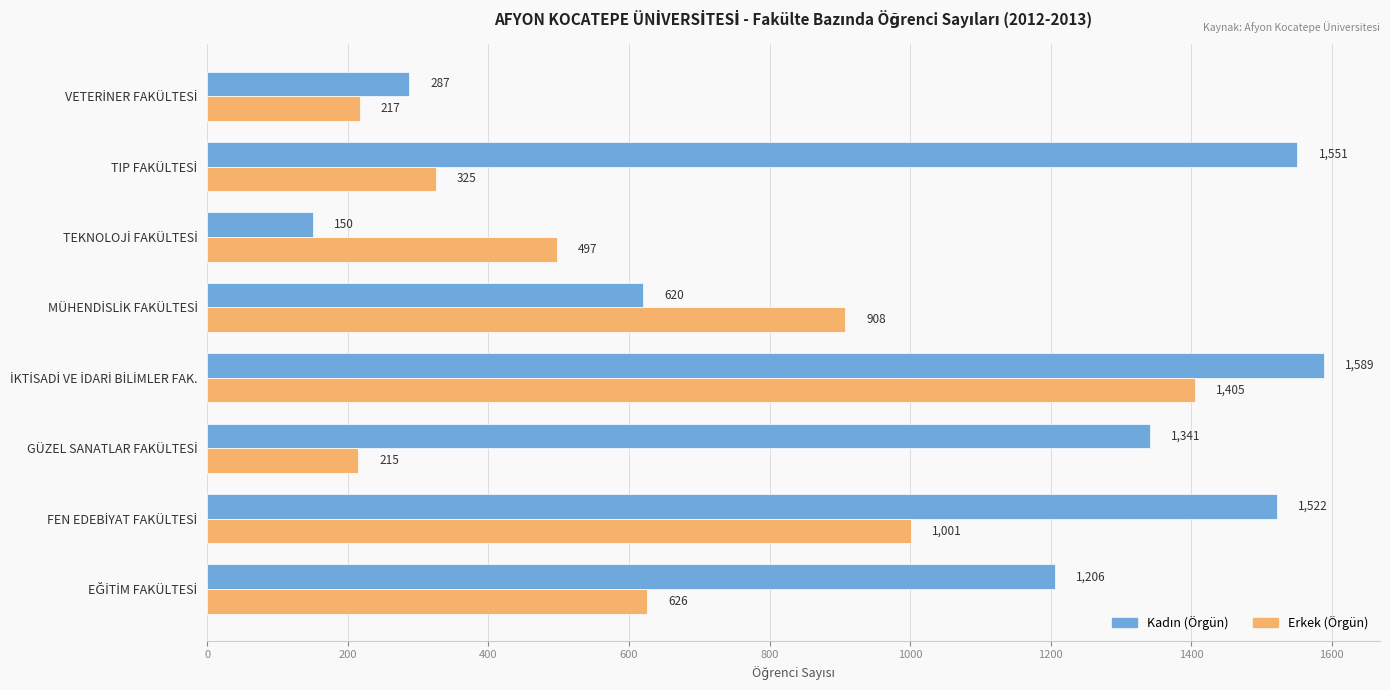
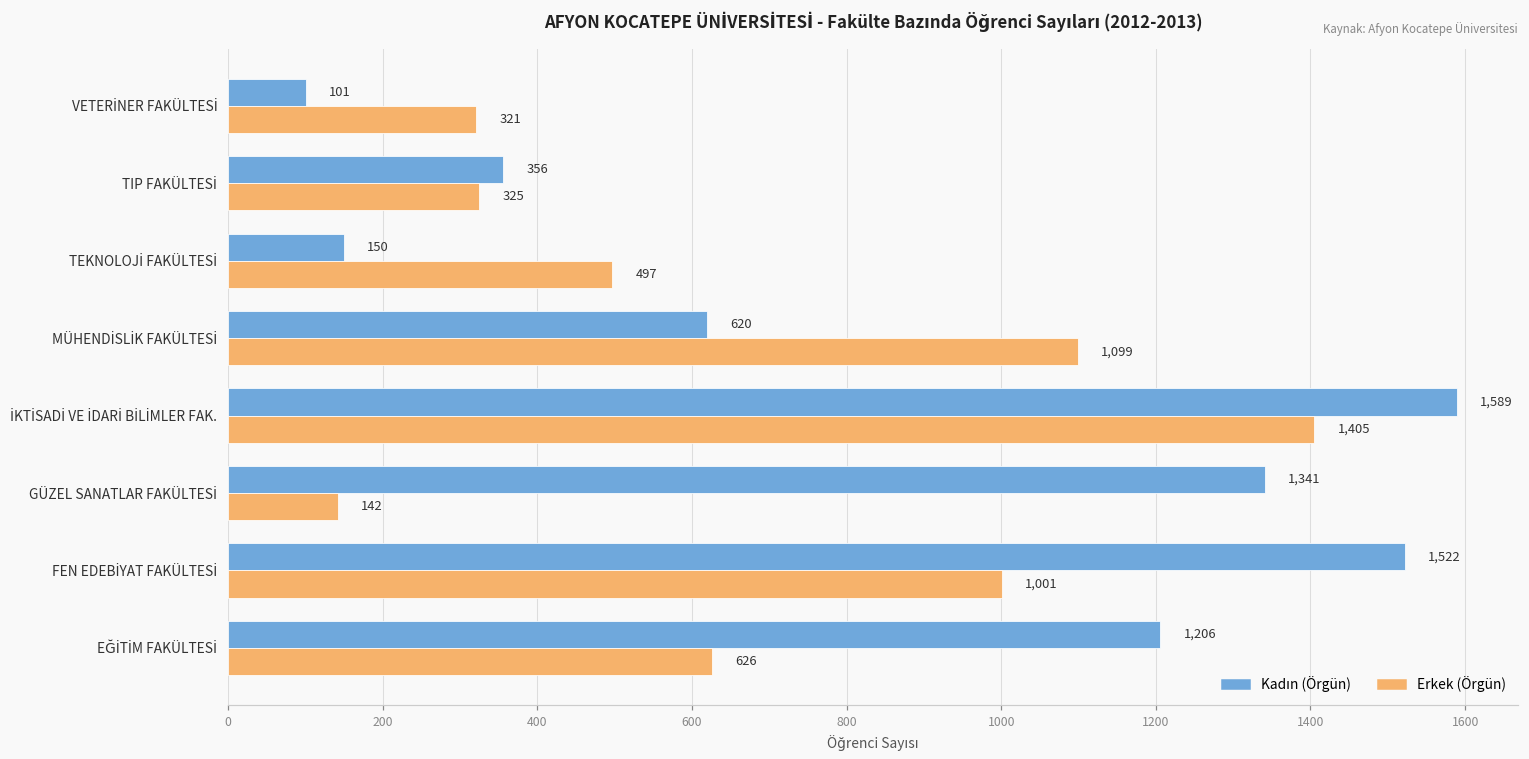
Kadın (Örgün), VETERİNER FAKÜLTESİ: 287 -> 101
Erkek (Örgün), VETERİNER FAKÜLTESİ: 217 -> 321
Kadın (Örgün), TIP FAKÜLTESİ: 1,551 -> 356
Erkek (Örgün), MÜHENDİSLİK FAKÜLTESİ: 908 -> 1,099
Erkek (Örgün), GÜZEL SANATLAR FAKÜLTESİ: 215 -> 142
